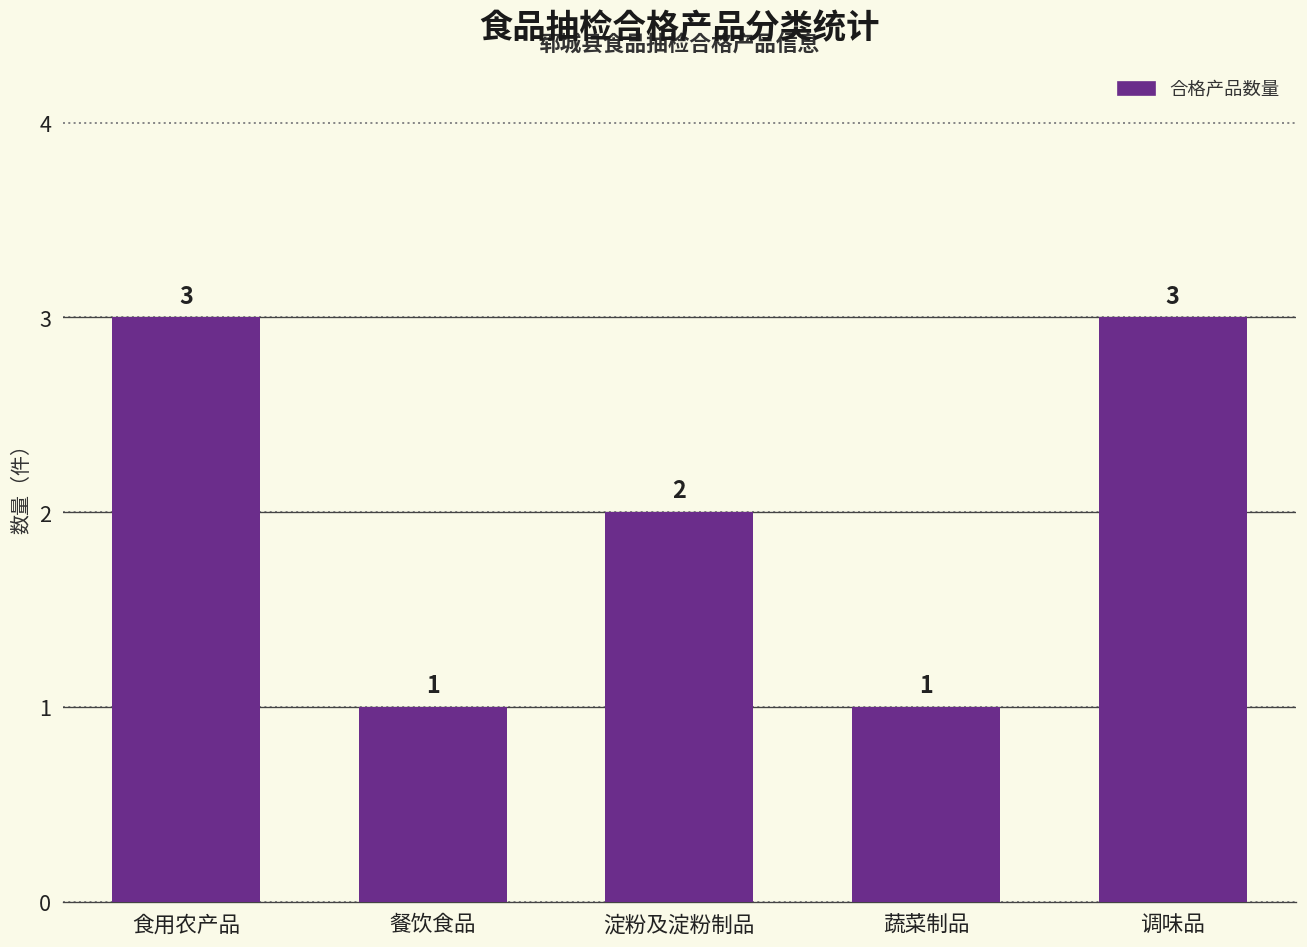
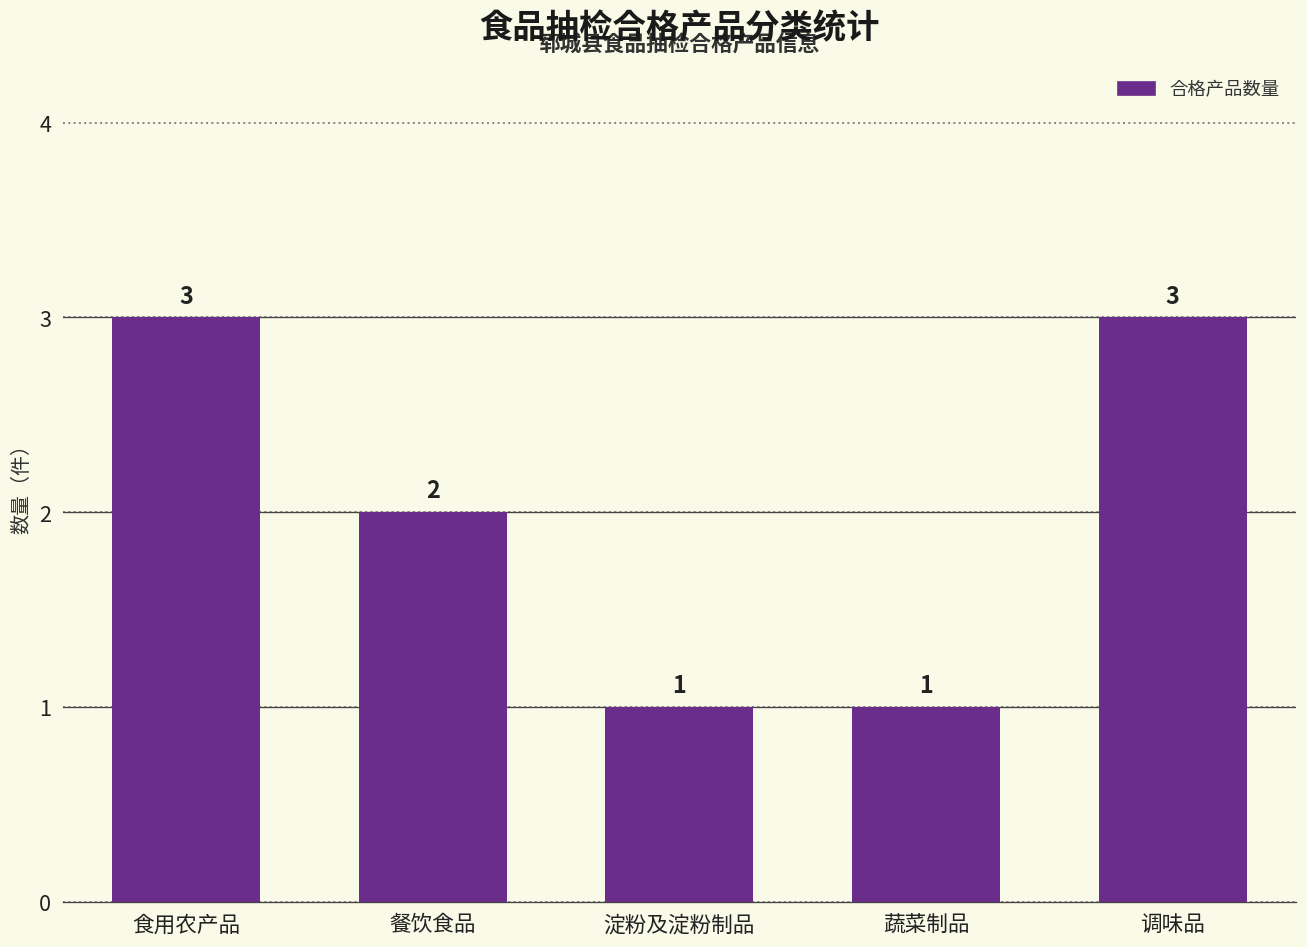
餐饮食品: 1 -> 2
淀粉及淀粉制品: 2 -> 1
